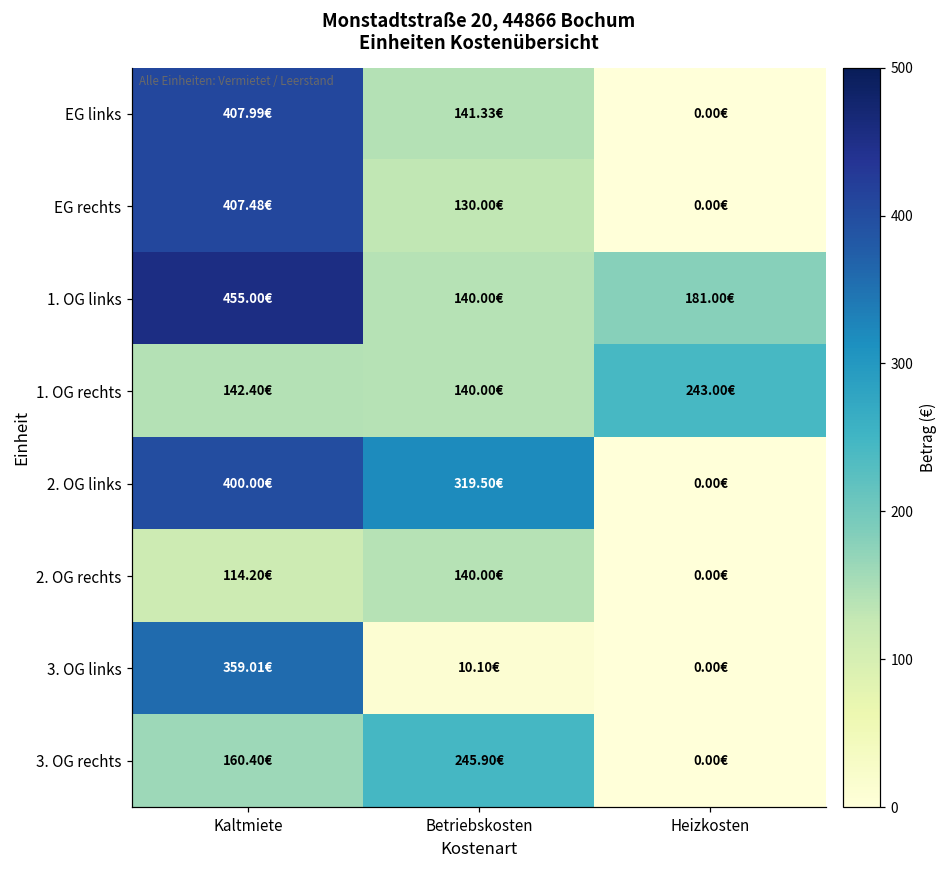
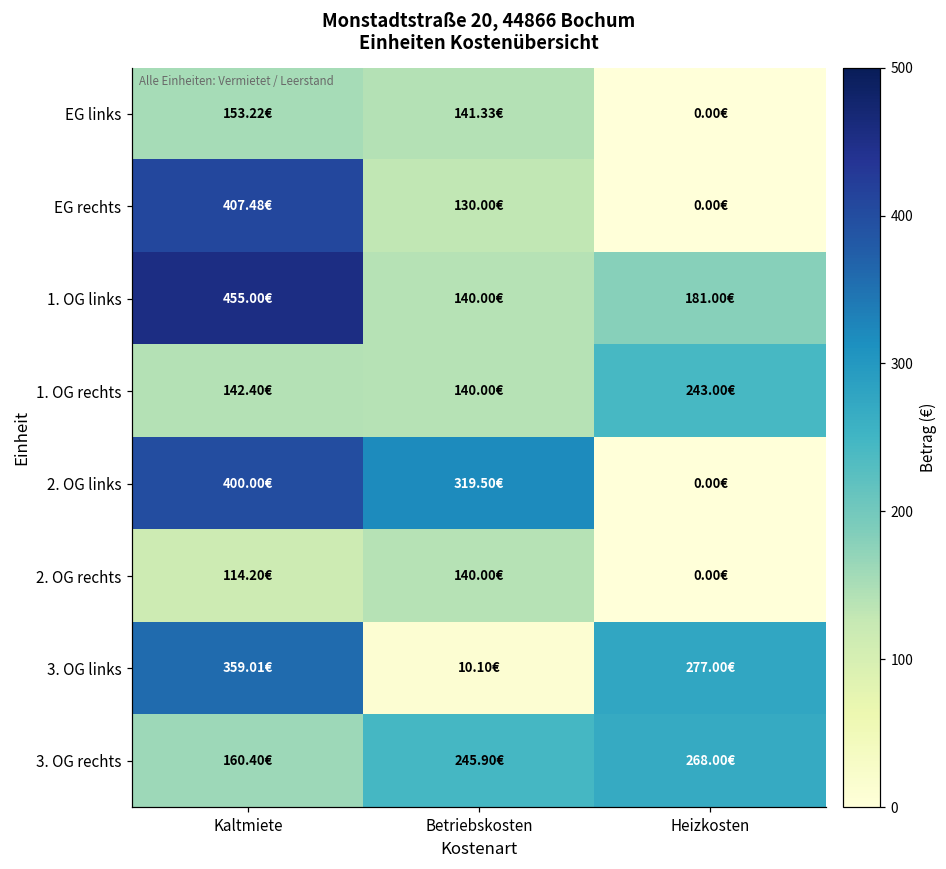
EG links, Kaltmiete: 407.99€ -> 153.22€
3. OG links, Heizkosten: 0.00€ -> 277.00€
3. OG rechts, Heizkosten: 0.00€ -> 268.00€
